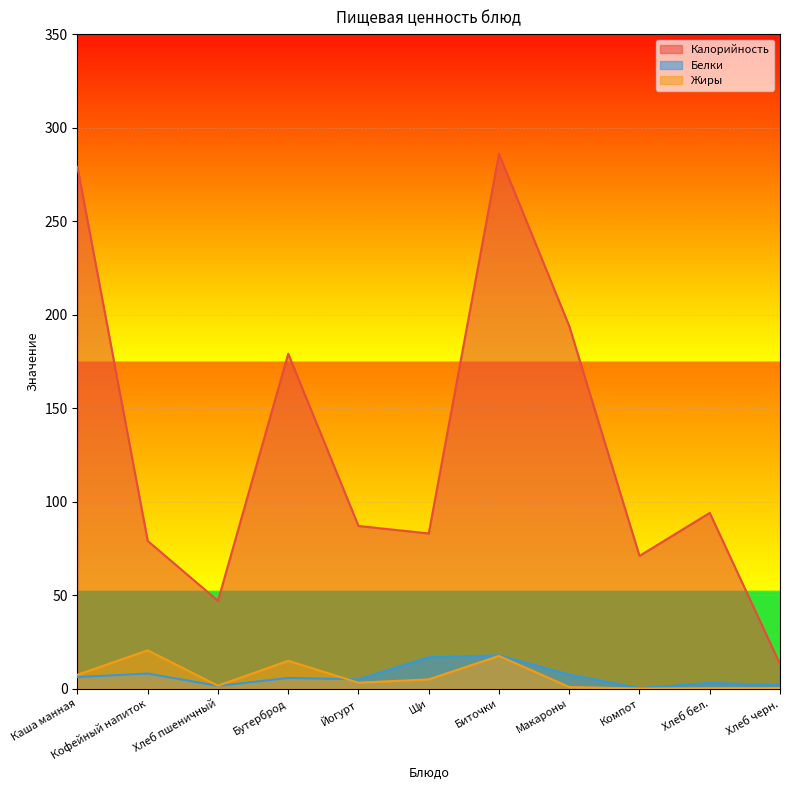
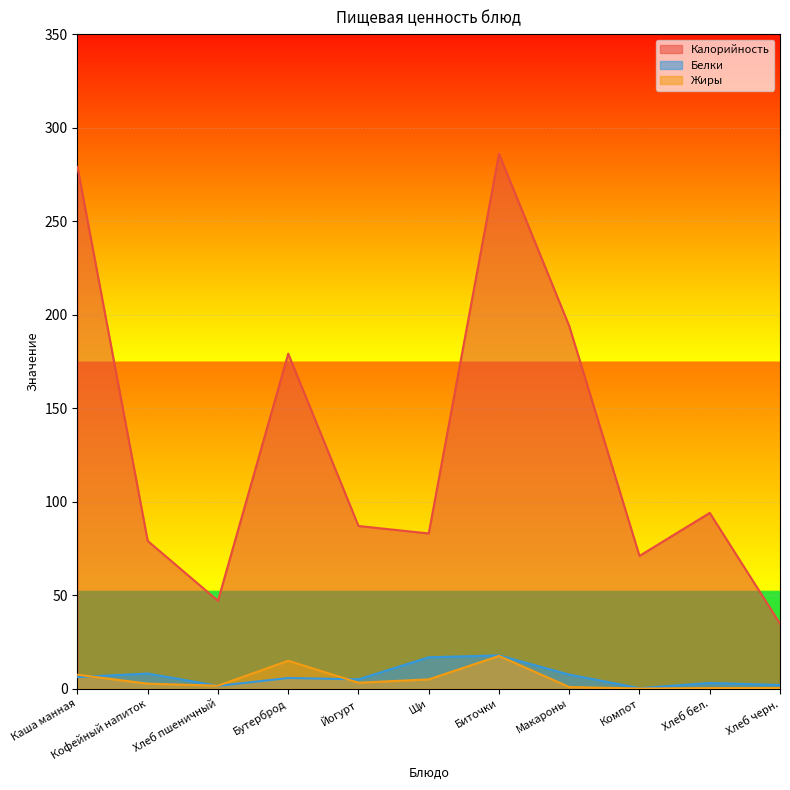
Жиры, Кофейный напиток: 21 -> 3
Калорийность, Хлеб черн.: 13 -> 35
